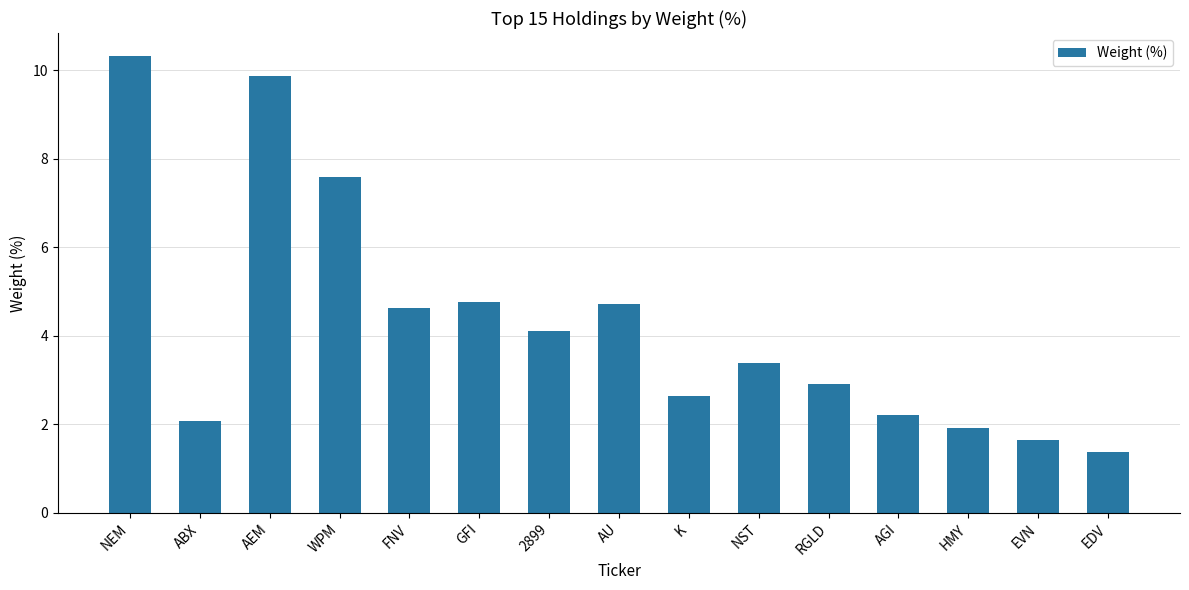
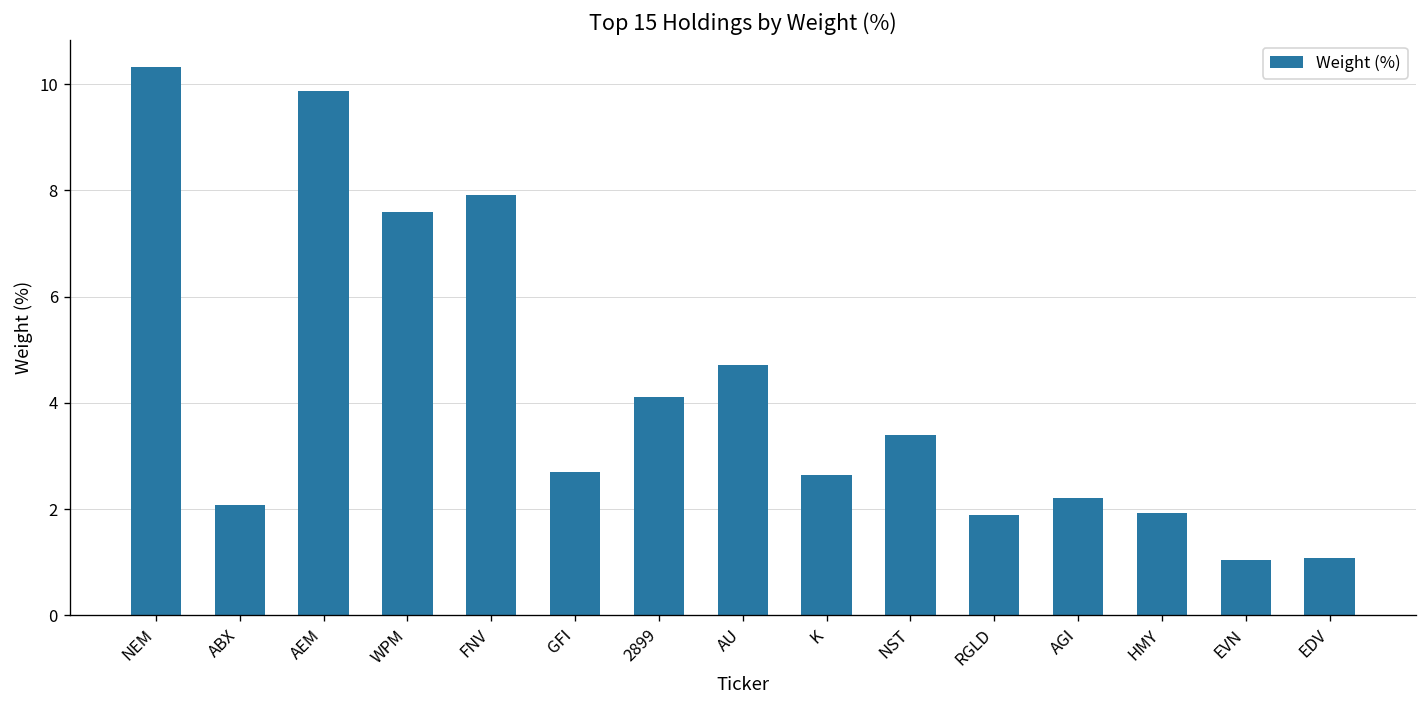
FNV: 4.6 -> 7.9
GFI: 4.8 -> 2.7
RGLD: 2.9 -> 1.9
EVN: 1.7 -> 1.0
EDV: 1.4 -> 1.1
